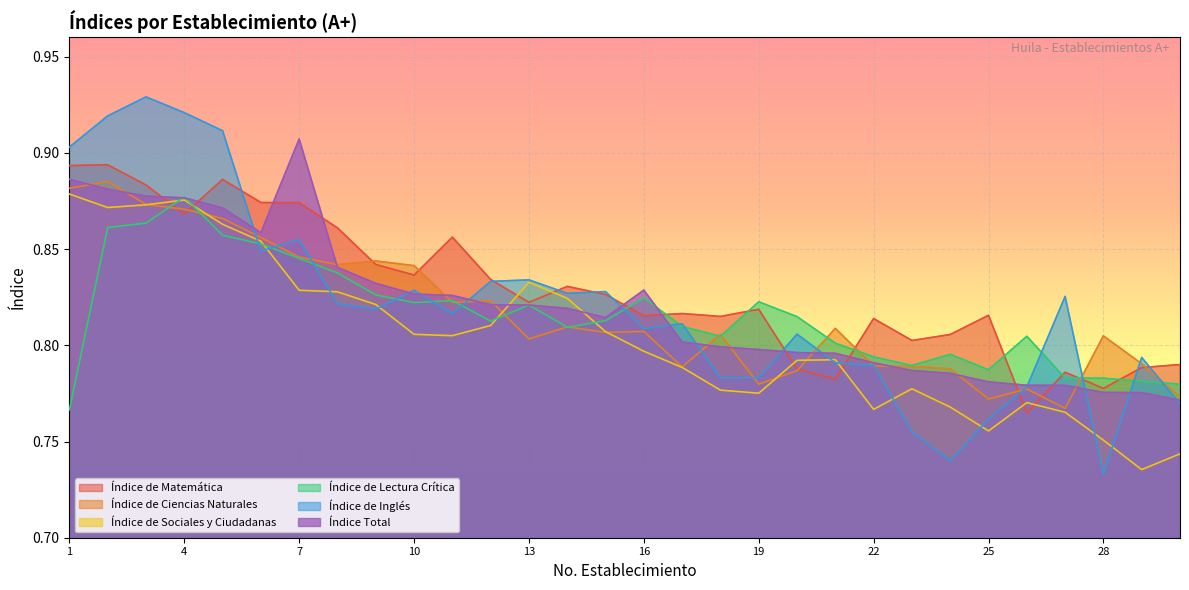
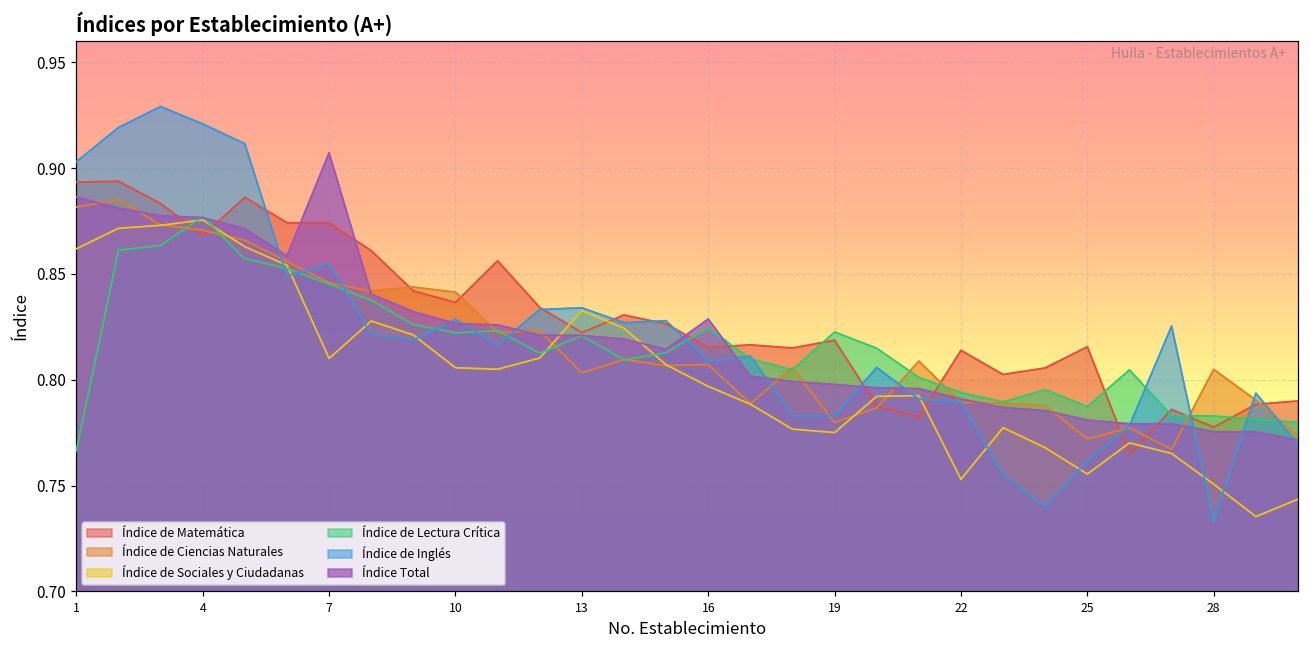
Índice de Sociales y Ciudadanas, 1: 0.879 -> 0.862
Índice de Sociales y Ciudadanas, 7: 0.829 -> 0.810
Índice de Sociales y Ciudadanas, 22: 0.767 -> 0.753
